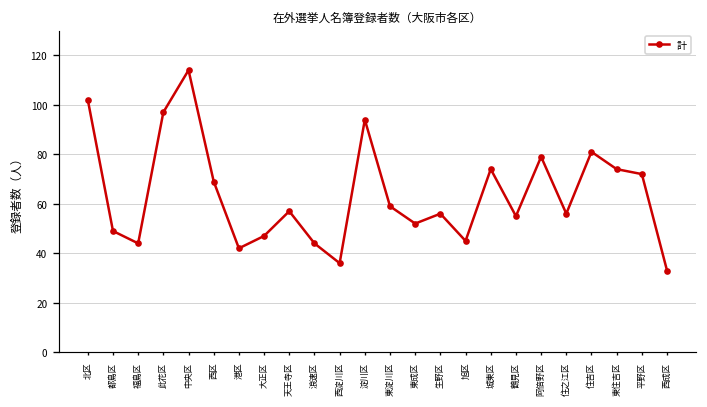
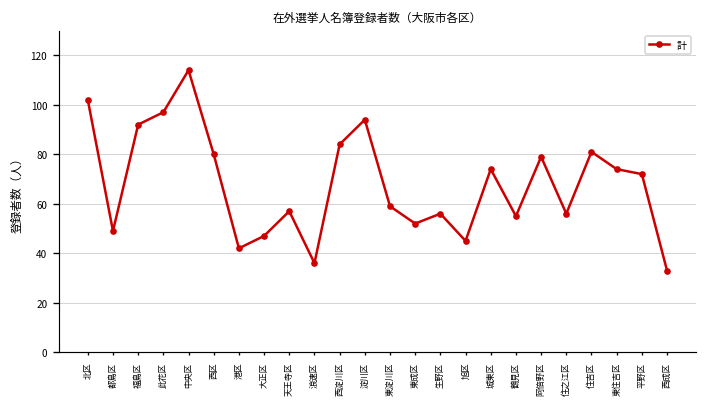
福島区: 44 -> 92
西区: 69 -> 80
浪速区: 44 -> 36
西淀川区: 36 -> 84
